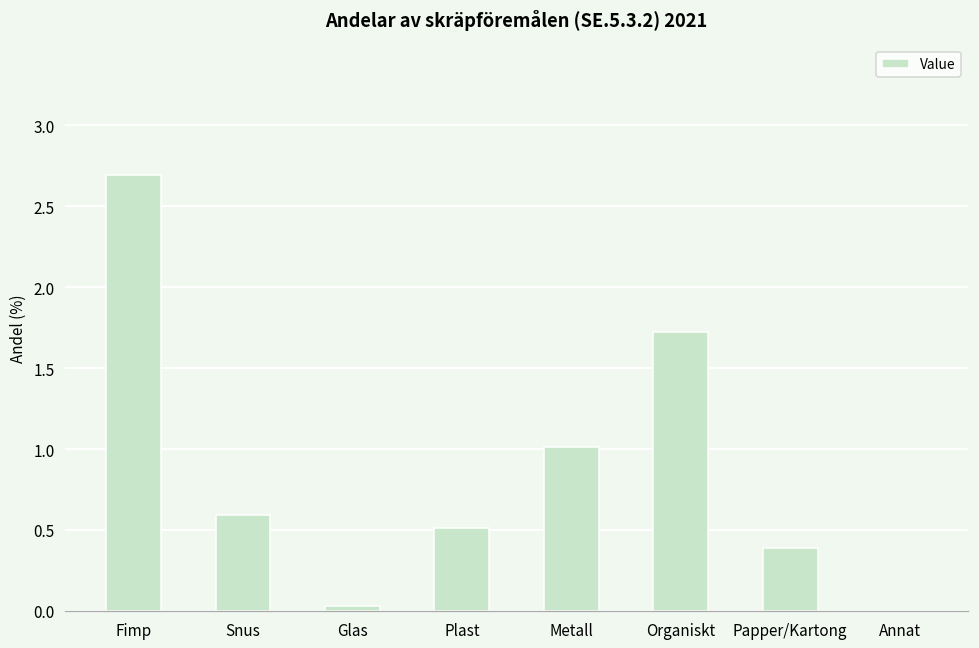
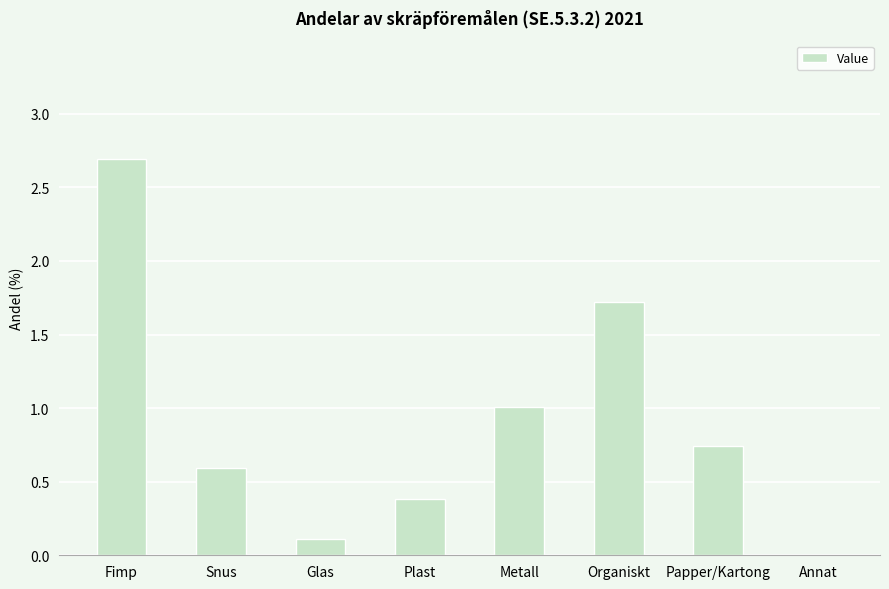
Glas: 0.03 -> 0.11
Plast: 0.51 -> 0.38
Papper/Kartong: 0.39 -> 0.74
